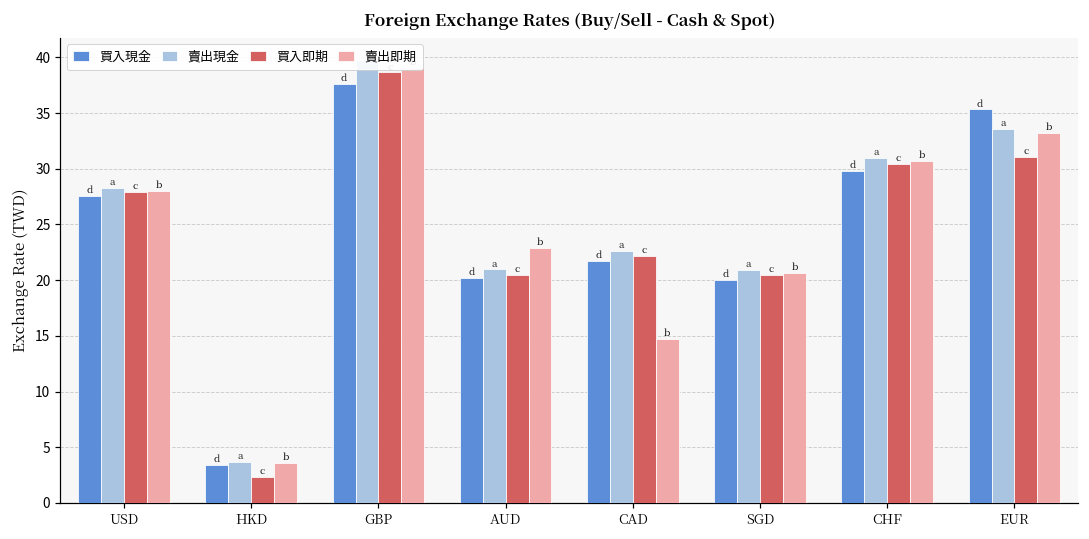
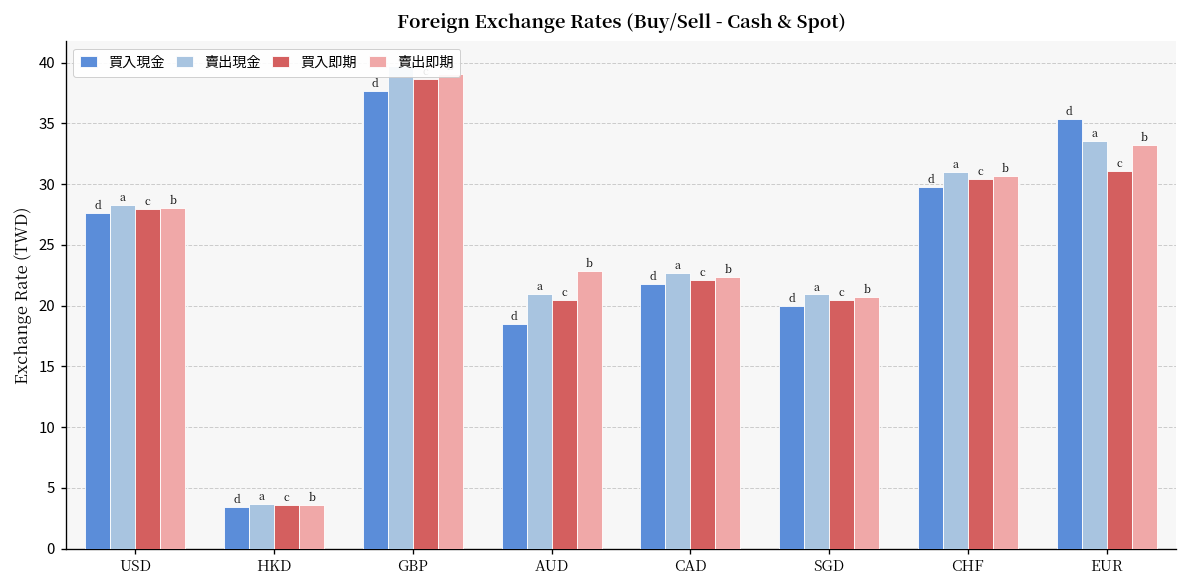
買入即期, HKD: 2.3 -> 3.6
買入現金, AUD: 20.2 -> 18.5
賣出即期, CAD: 14.7 -> 22.4
